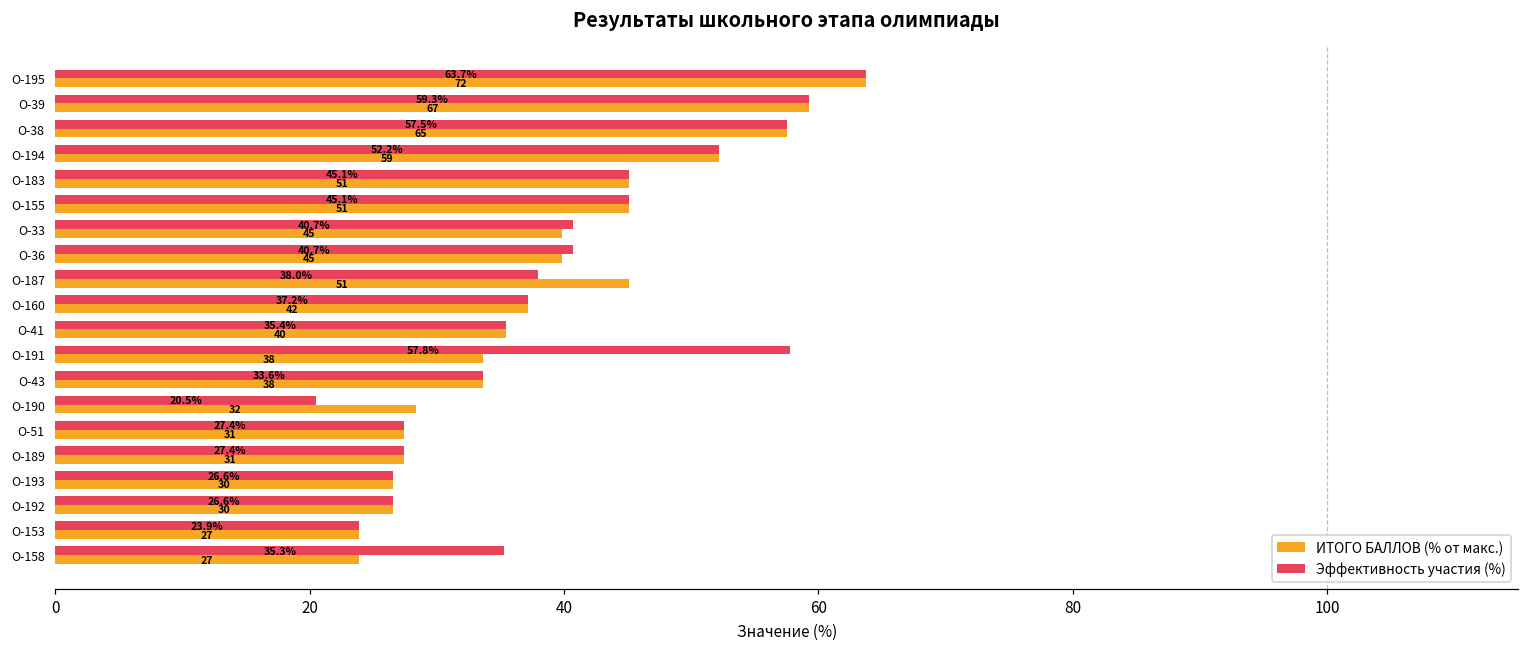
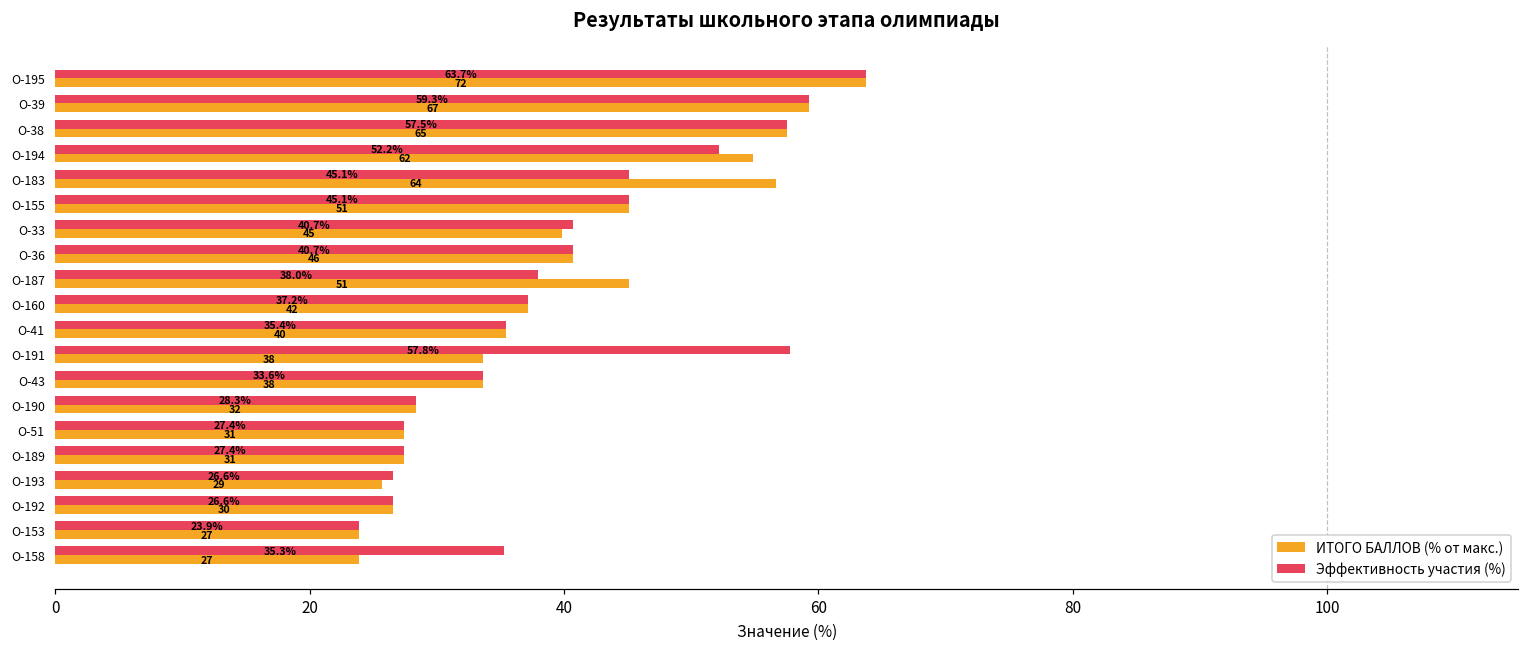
ИТОГО БАЛЛОВ (% от макс.), О-194: 59 -> 62
ИТОГО БАЛЛОВ (% от макс.), О-183: 51 -> 64
ИТОГО БАЛЛОВ (% от макс.), О-36: 45 -> 46
Эффективность участия (%), О-190: 20.5% -> 28.3%
ИТОГО БАЛЛОВ (% от макс.), О-193: 30 -> 29
